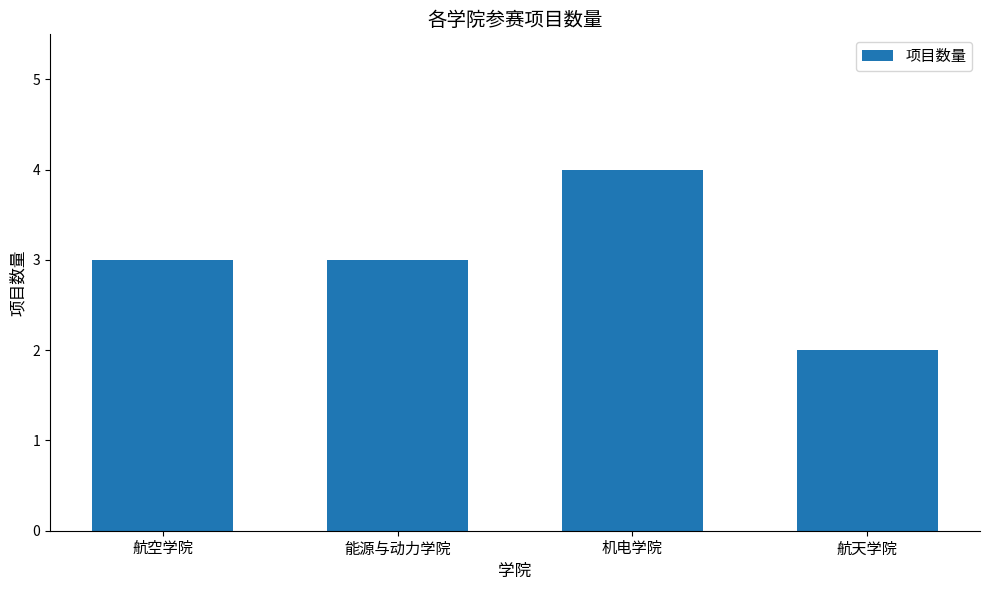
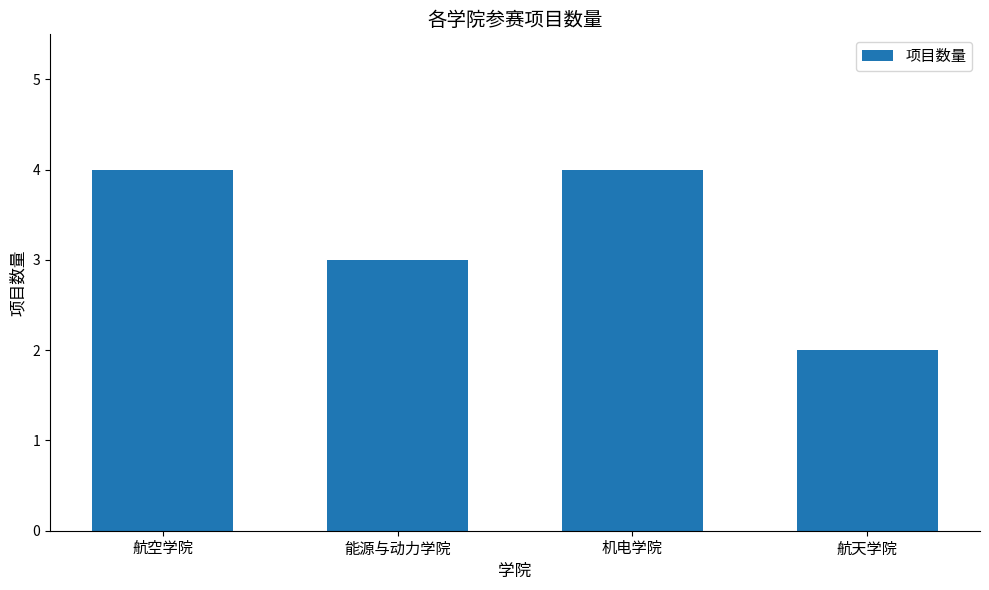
航空学院: 3 -> 4
